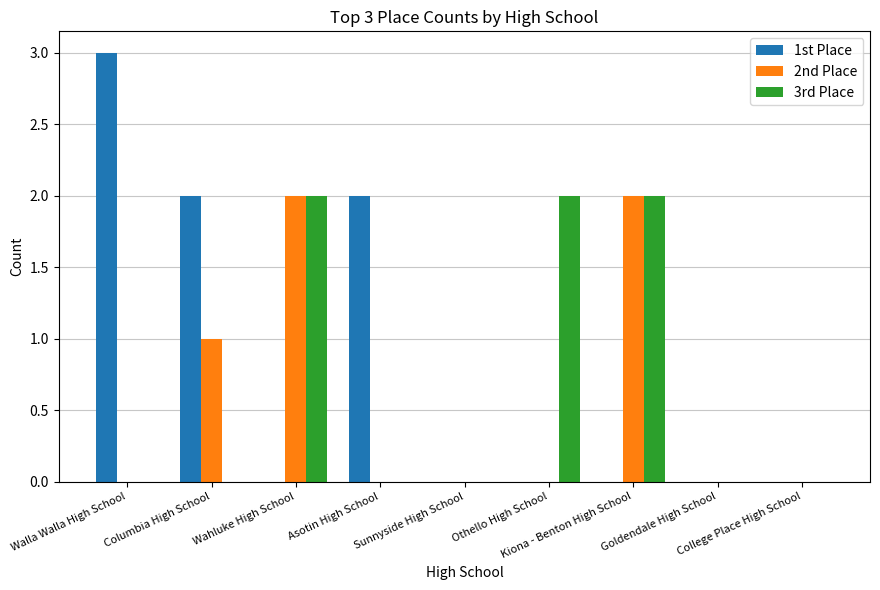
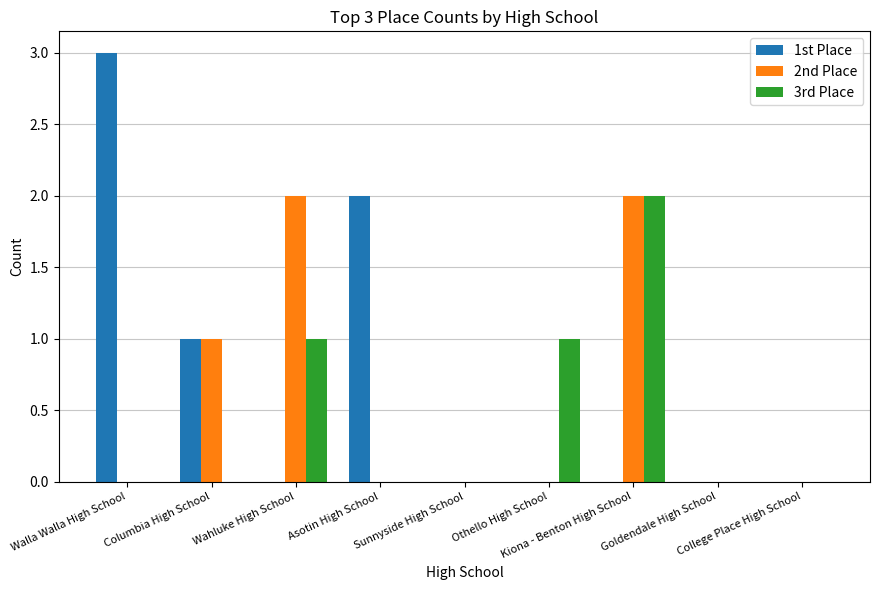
1st Place, Columbia High School: 2 -> 1
3rd Place, Wahluke High School: 2 -> 1
3rd Place, Othello High School: 2 -> 1
